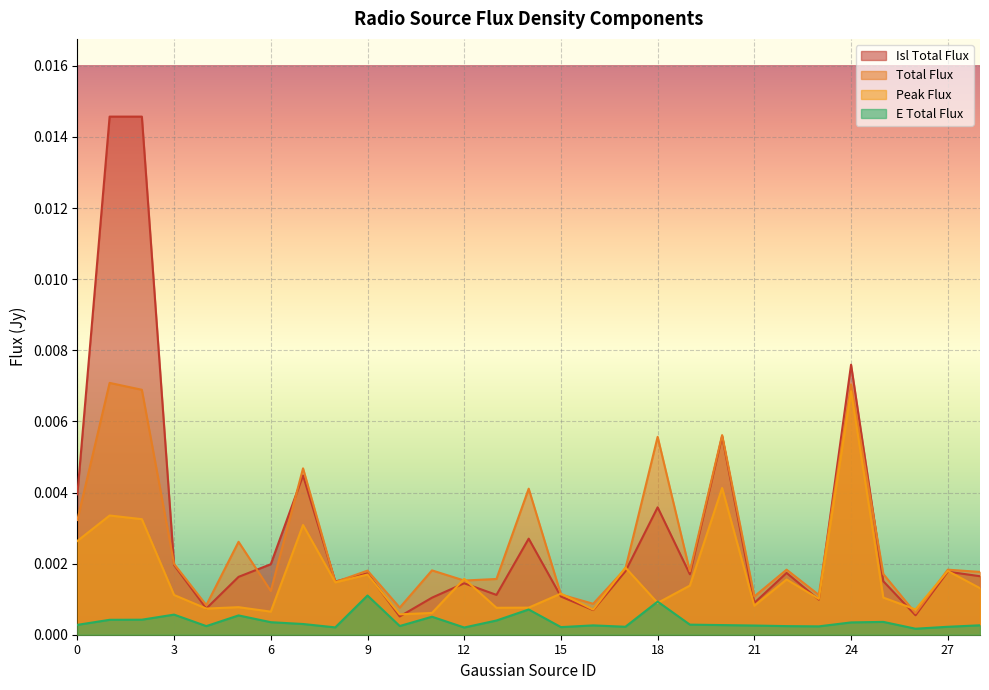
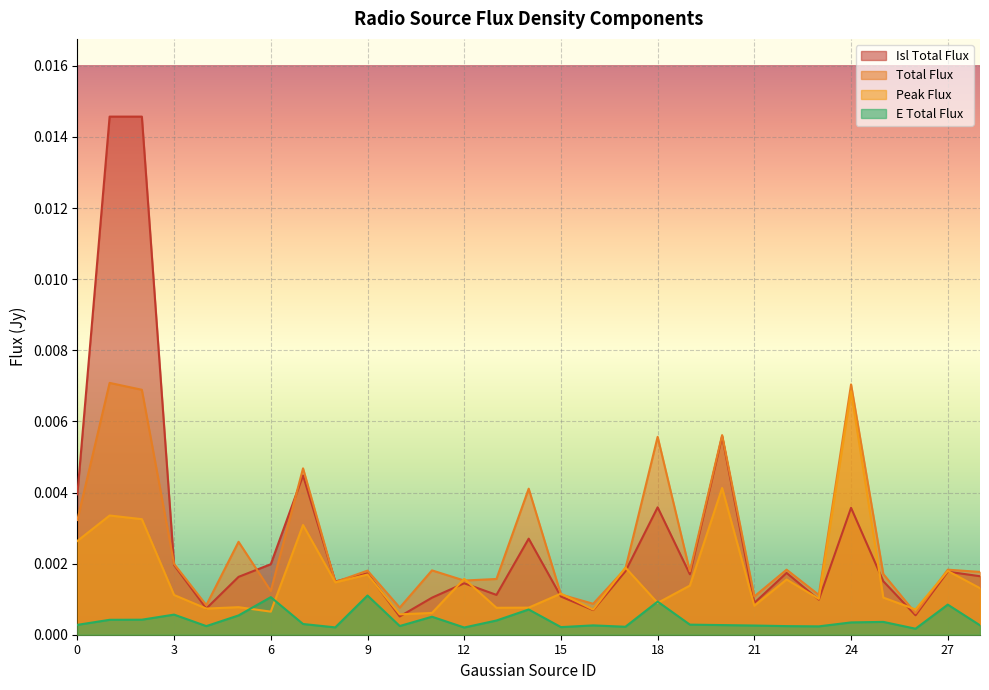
E Total Flux, 6: 0.0004 -> 0.0011
Isl Total Flux, 24: 0.0076 -> 0.0036
E Total Flux, 27: 0.0002 -> 0.0008
